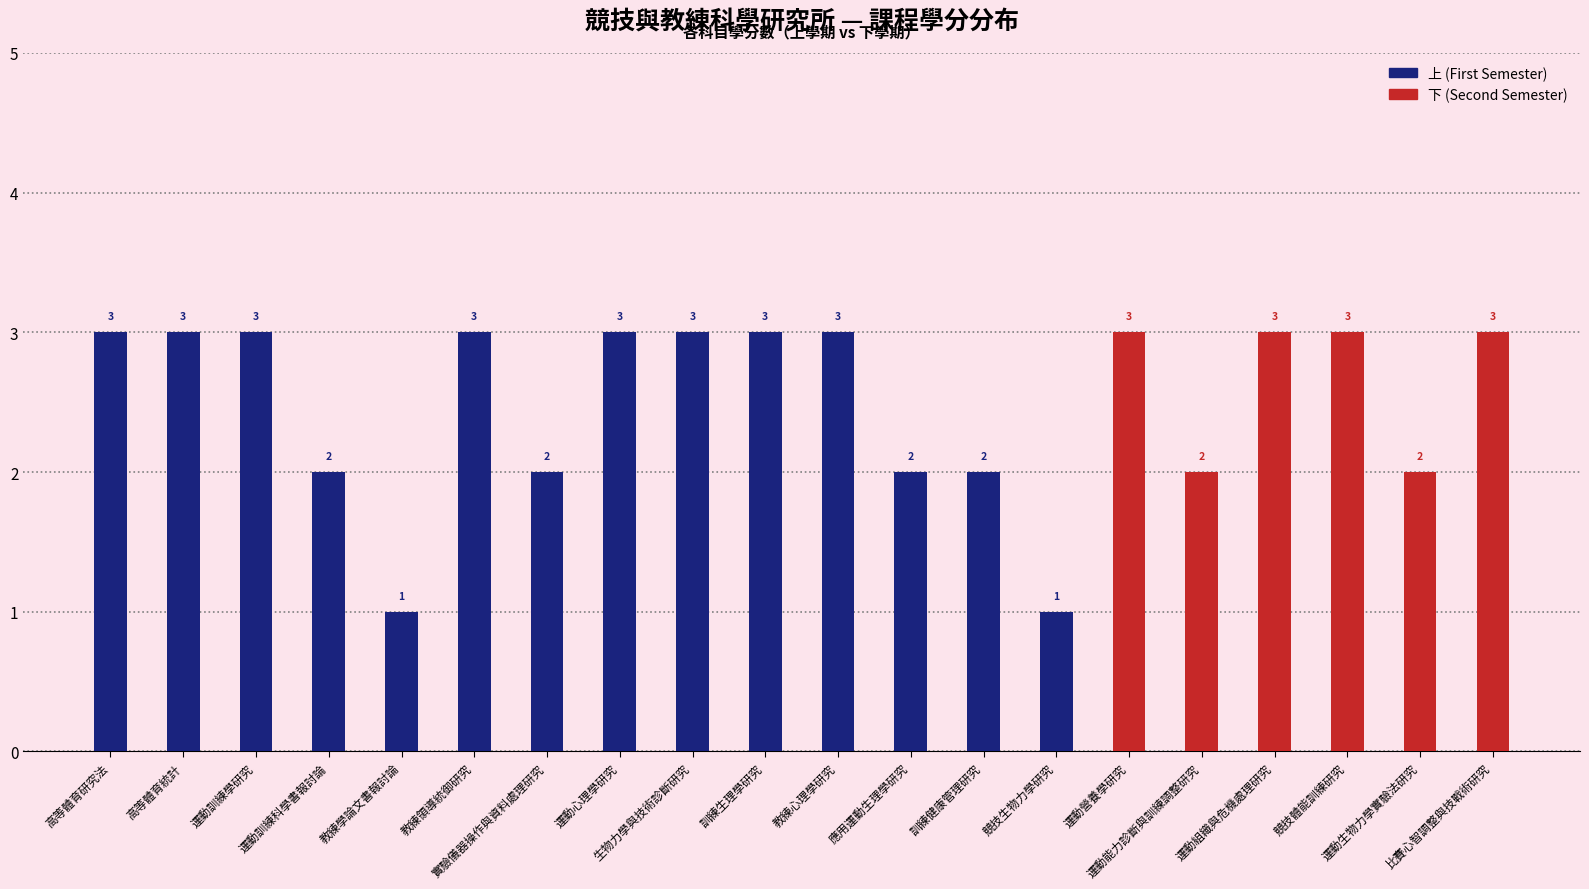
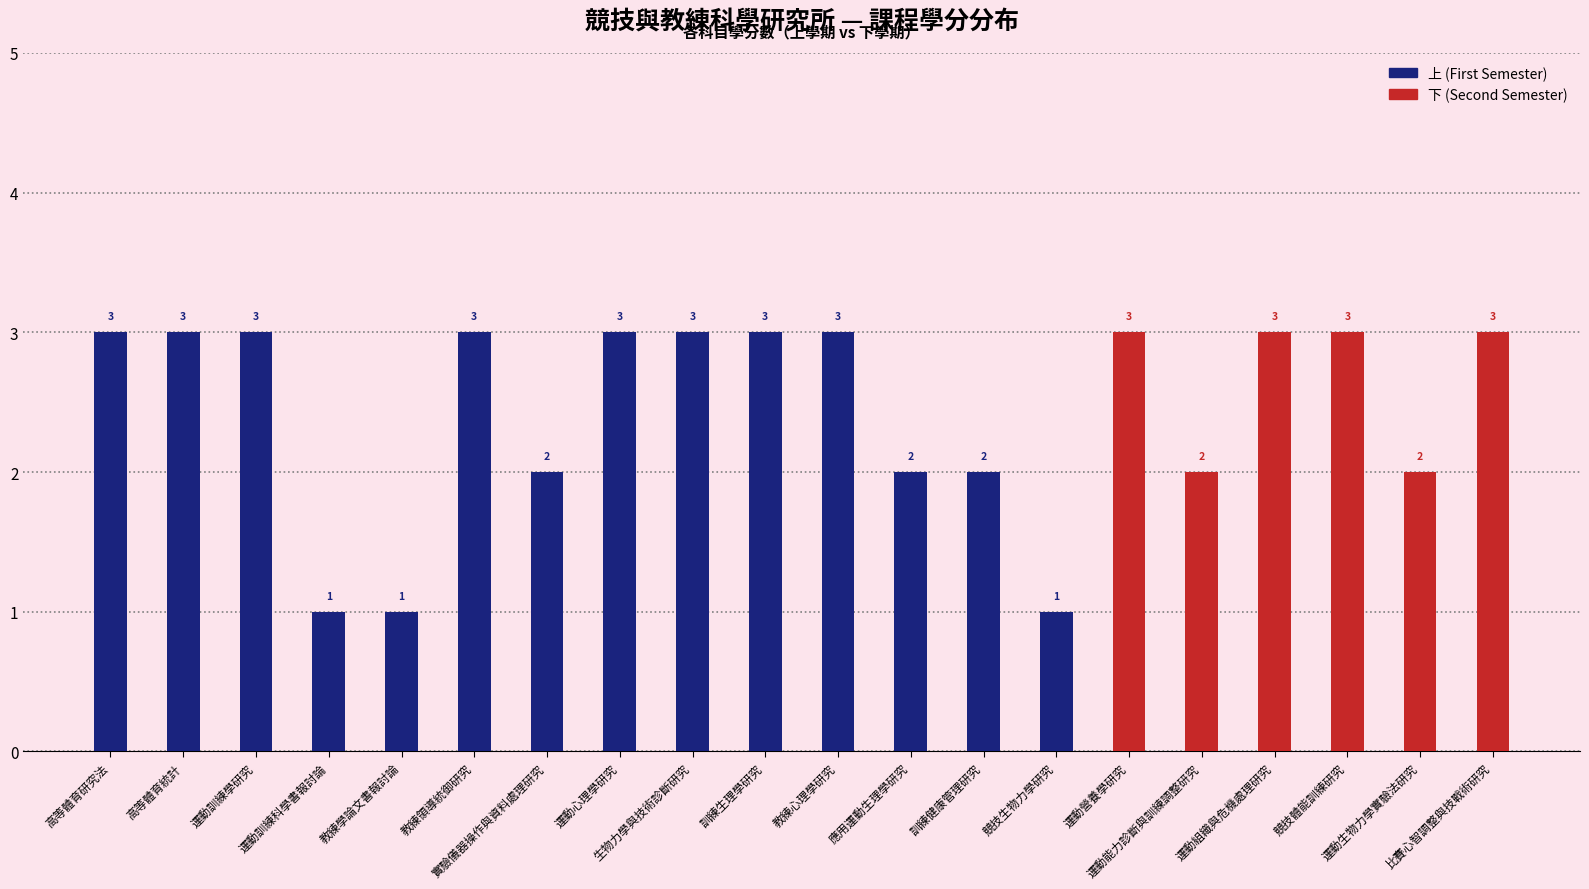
上 (First Semester), 運動訓練科學書報討論: 2 -> 1
